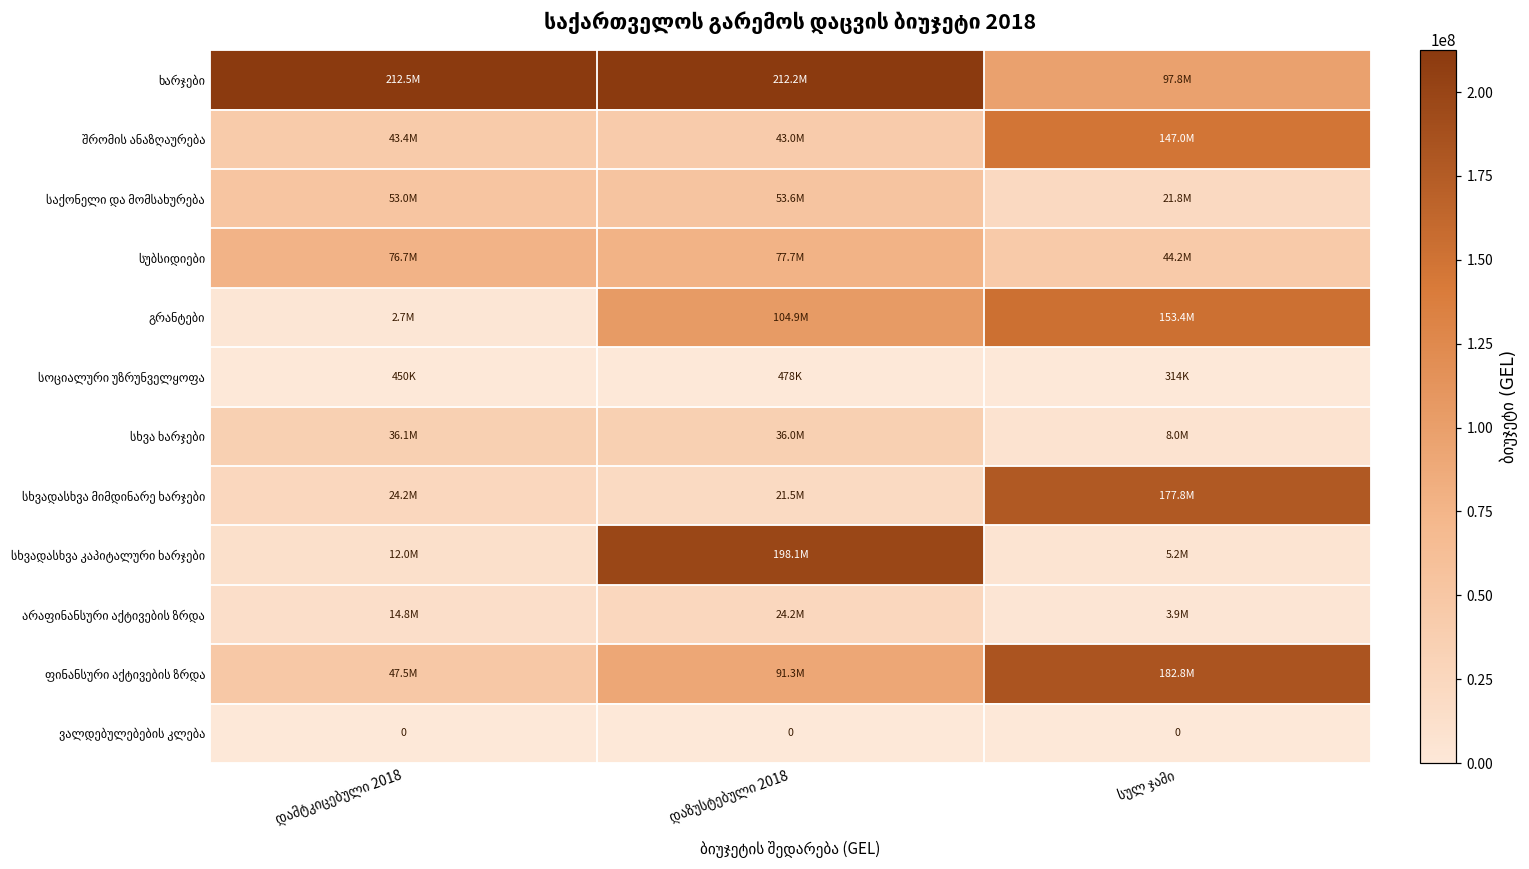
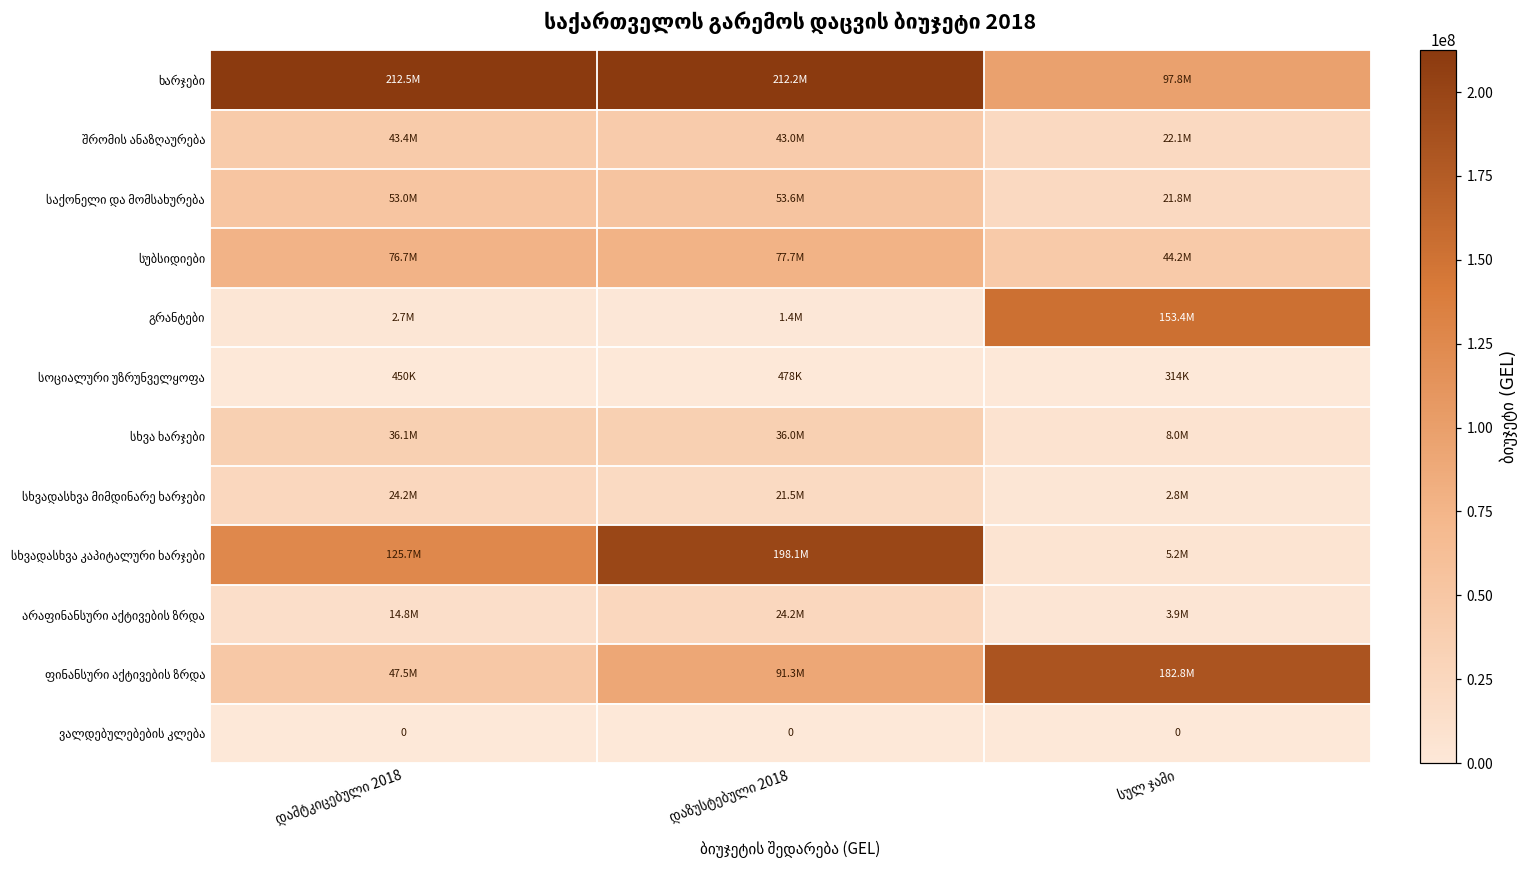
შრომის ანაზღაურება, სულ ჯამი: 147.0M -> 22.1M
გრანტები, დაზუსტებული 2018: 104.9M -> 1.4M
სხვადასხვა მიმდინარე ხარჯები, სულ ჯამი: 177.8M -> 2.8M
სხვადასხვა კაპიტალური ხარჯები, დამტკიცებული 2018: 12.0M -> 125.7M
